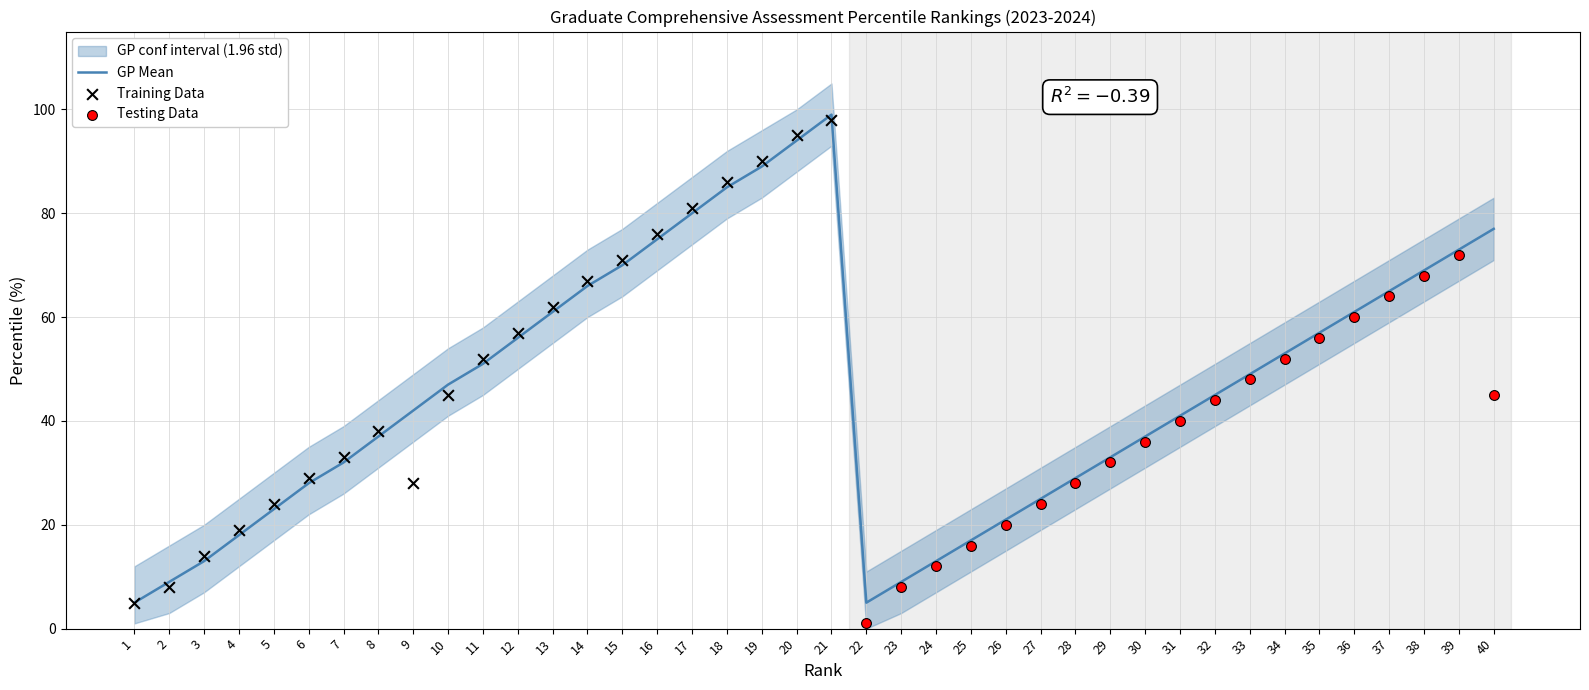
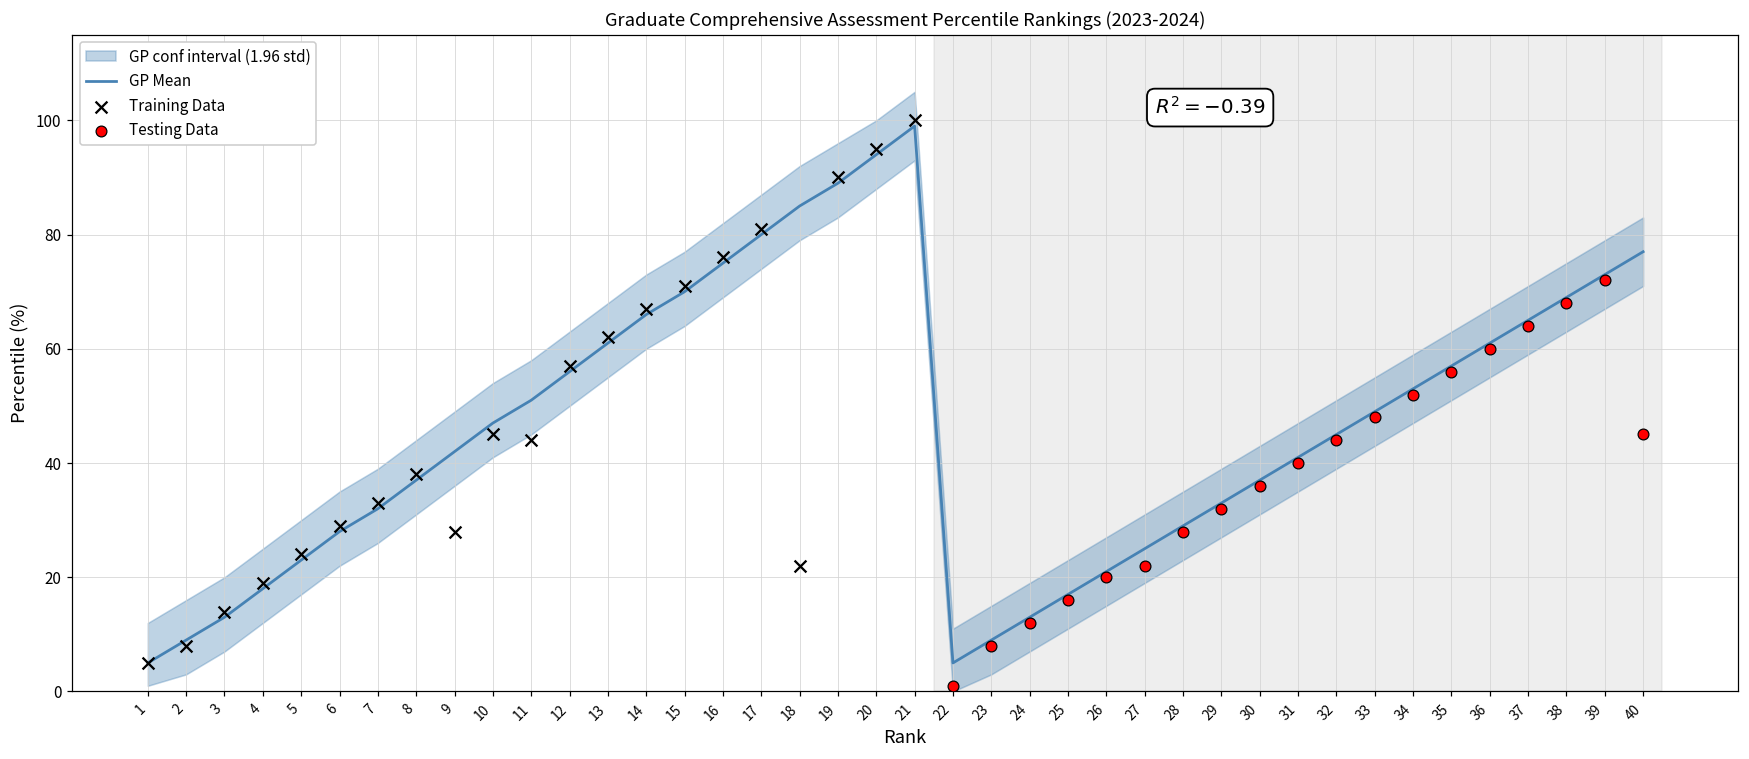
Training Data, 11: 52 -> 44
Training Data, 18: 86 -> 22
Training Data, 21: 98 -> 100
Testing Data, 27: 24 -> 22
